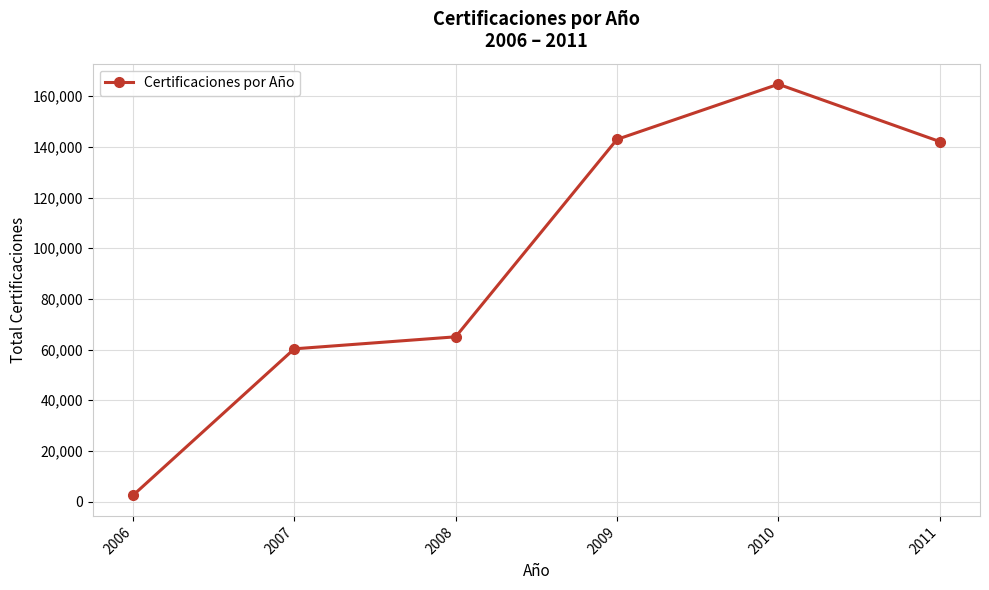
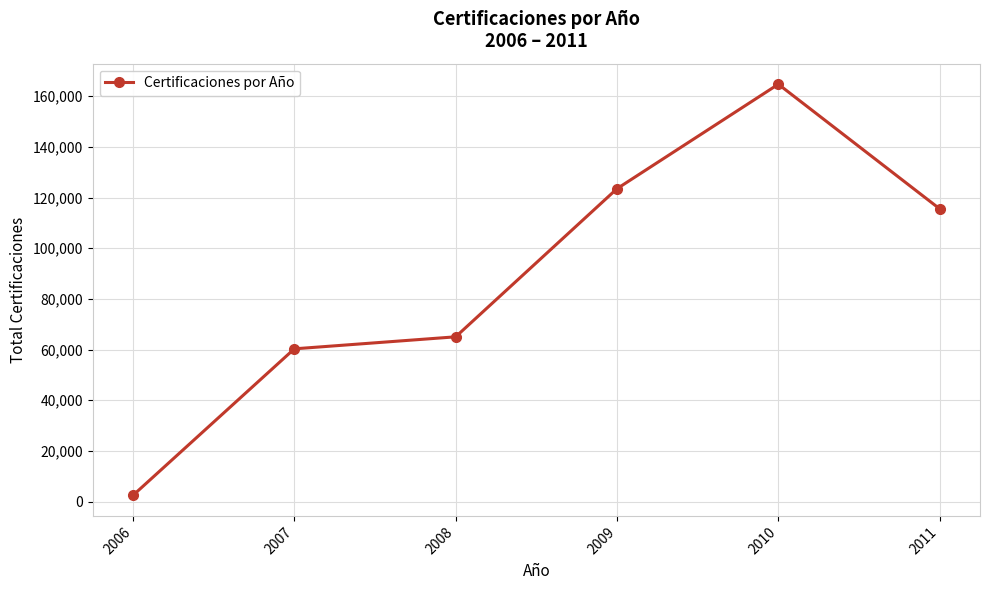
2009: 143,000 -> 124,000
2011: 142,000 -> 116,000
